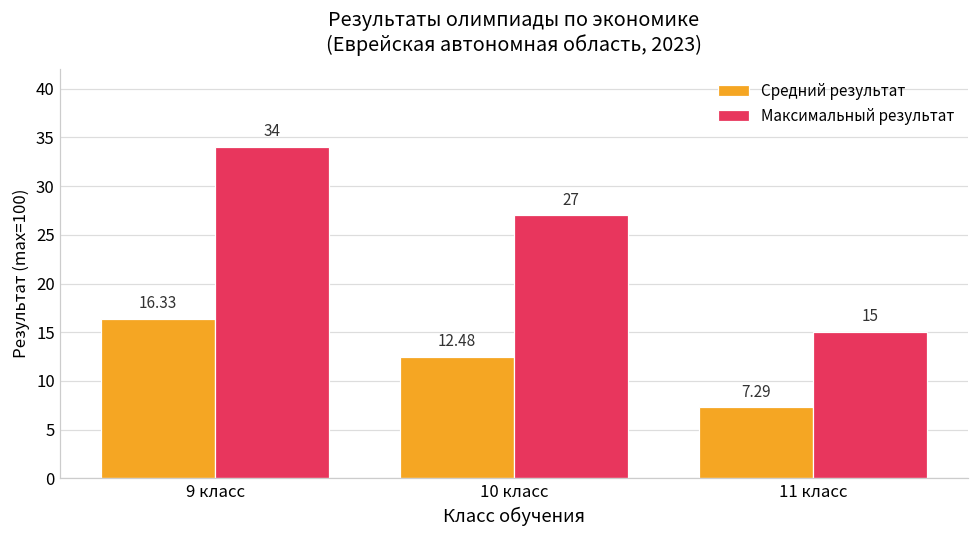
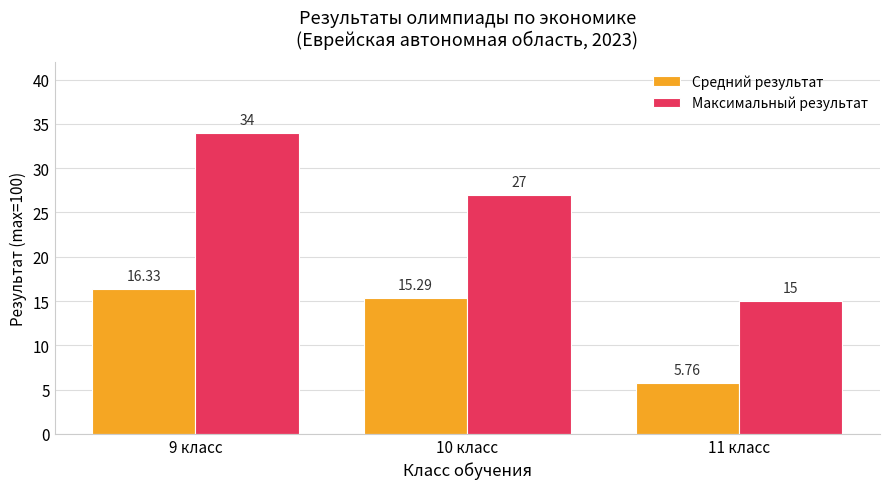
Средний результат, 10 класс: 12.48 -> 15.29
Средний результат, 11 класс: 7.29 -> 5.76
